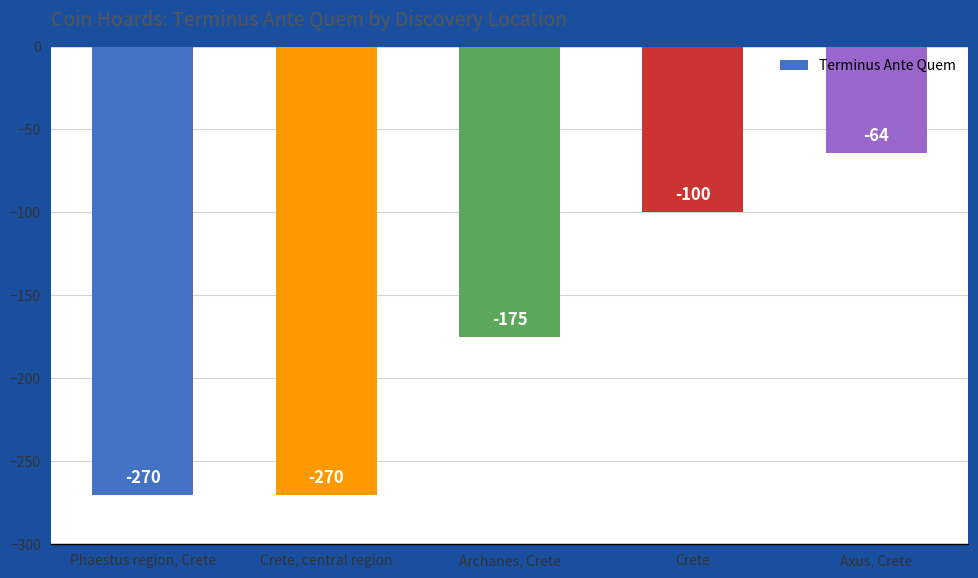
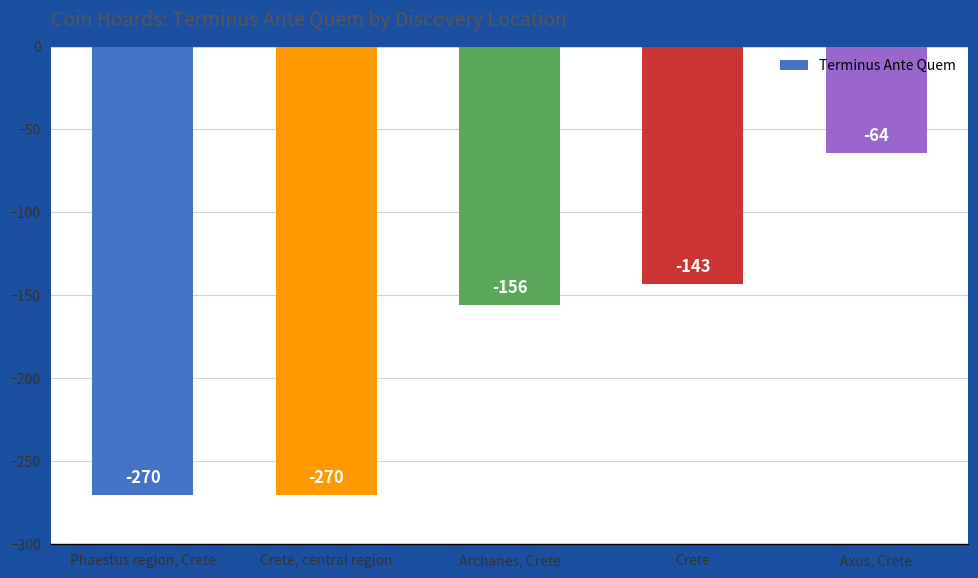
Archanes, Crete: -175 -> -156
Crete: -100 -> -143
